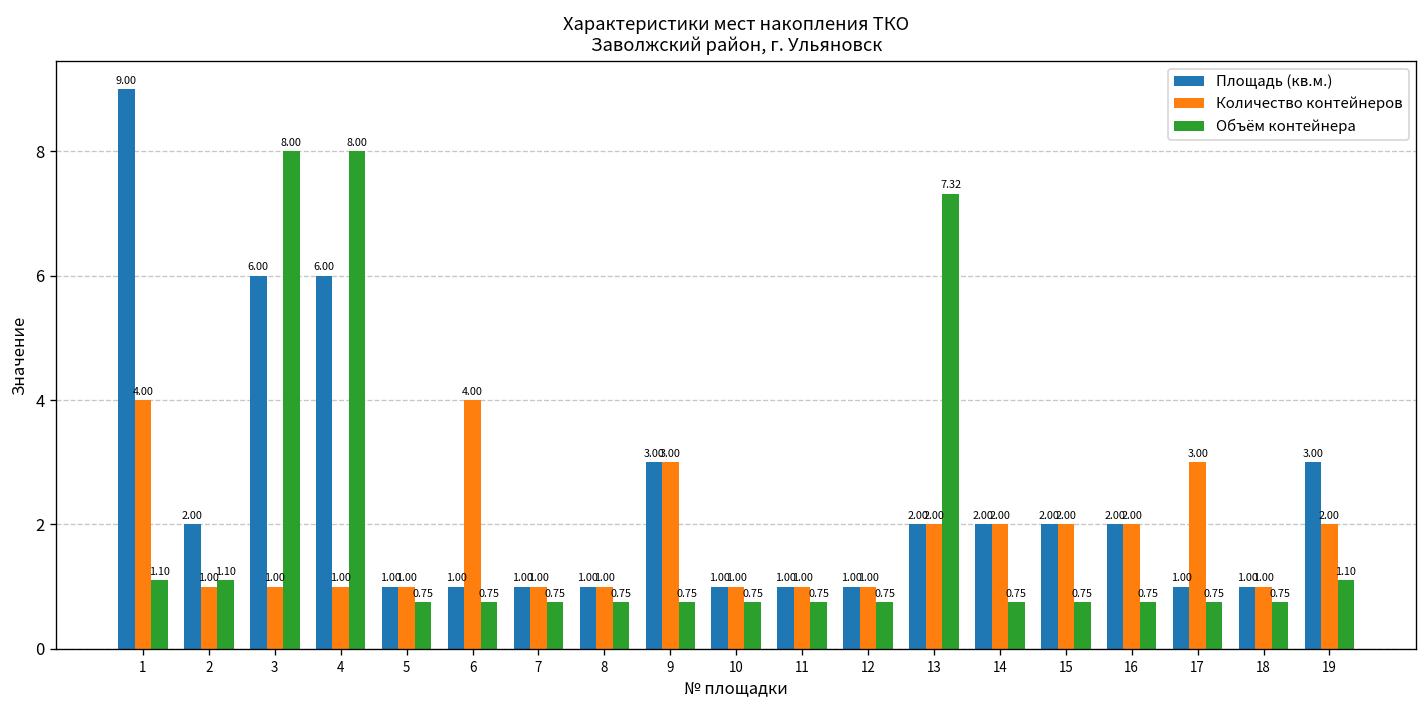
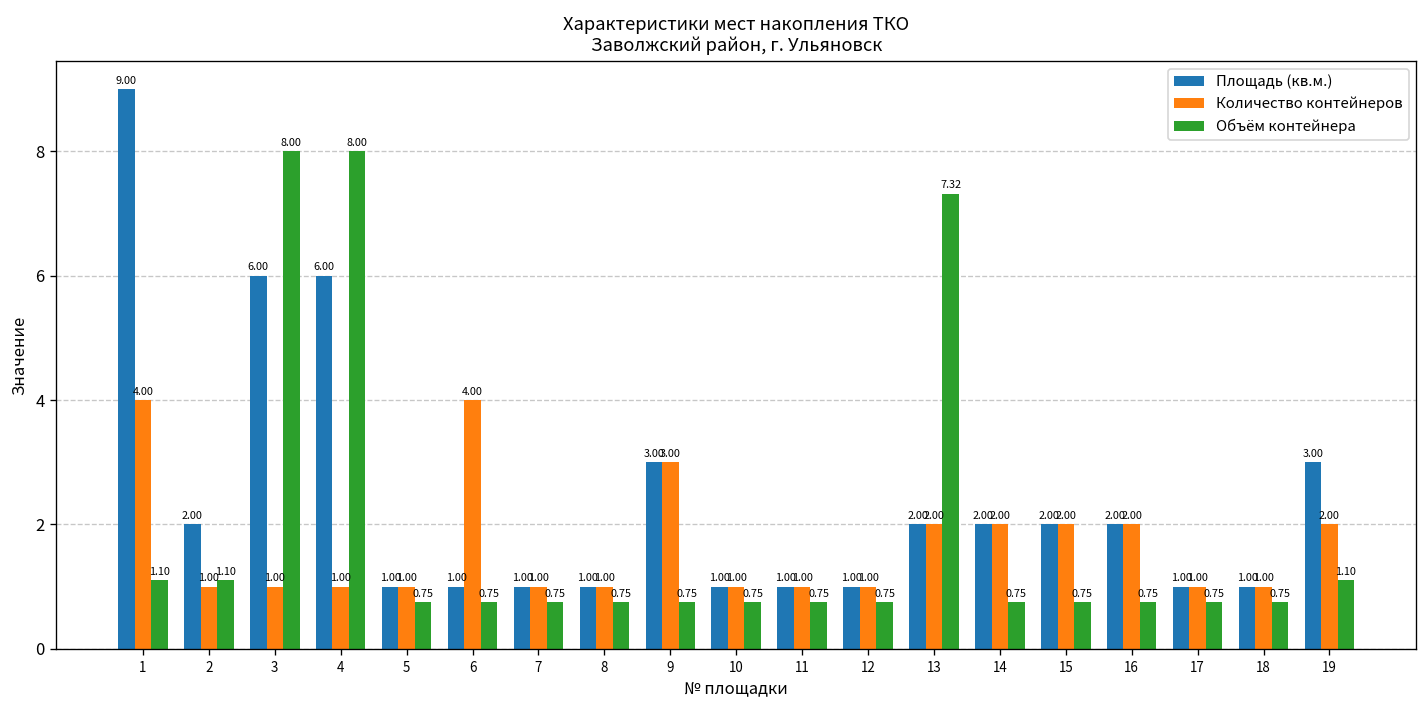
Количество контейнеров, 17: 3.00 -> 1.00
